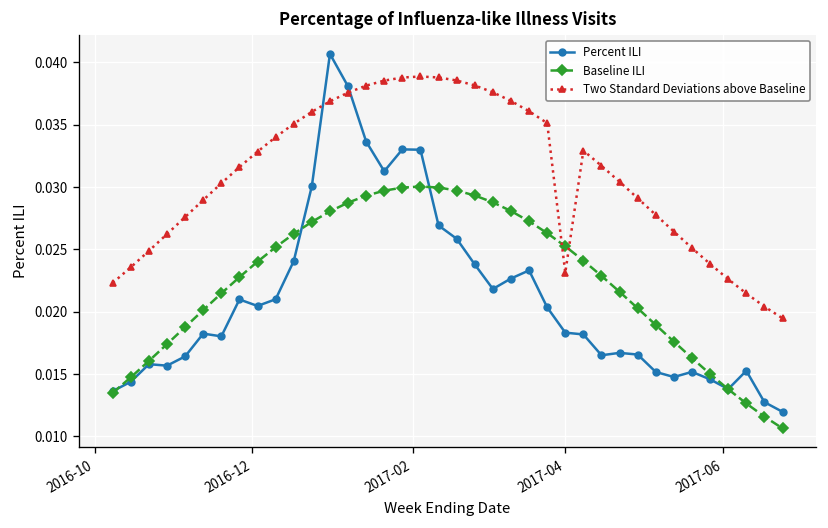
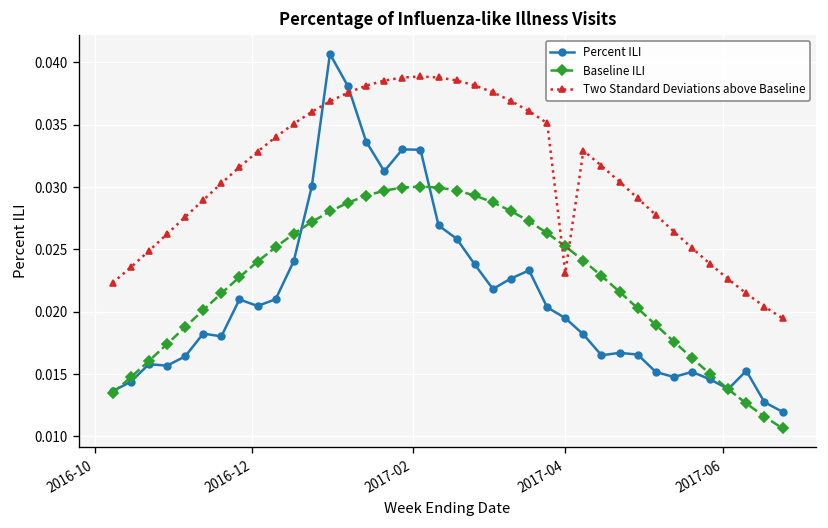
Percent ILI, 2017-04: 0.0183 -> 0.0195
